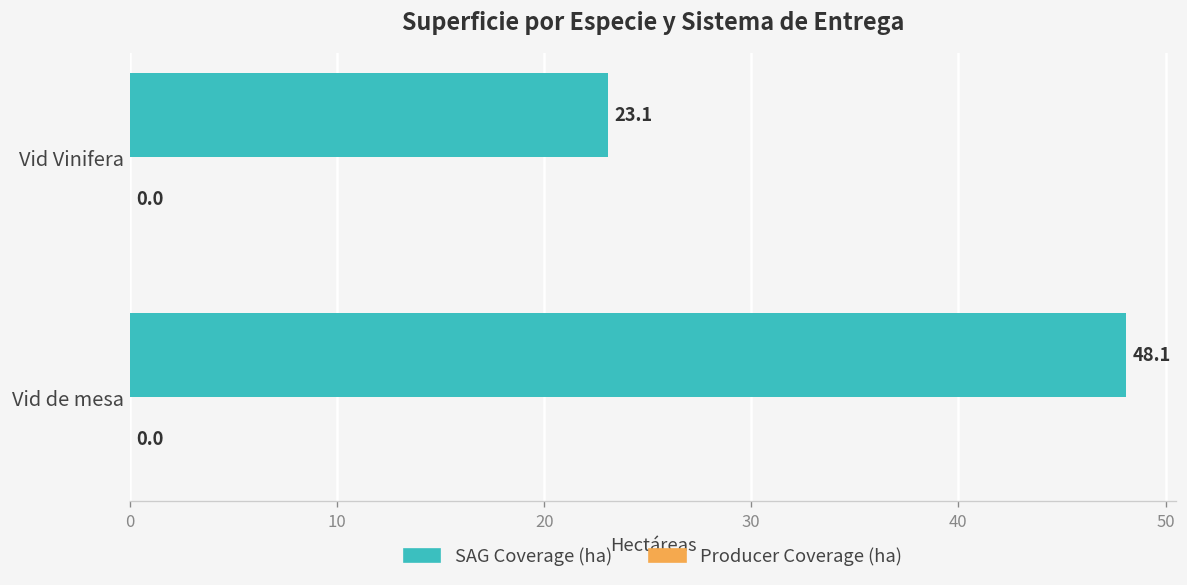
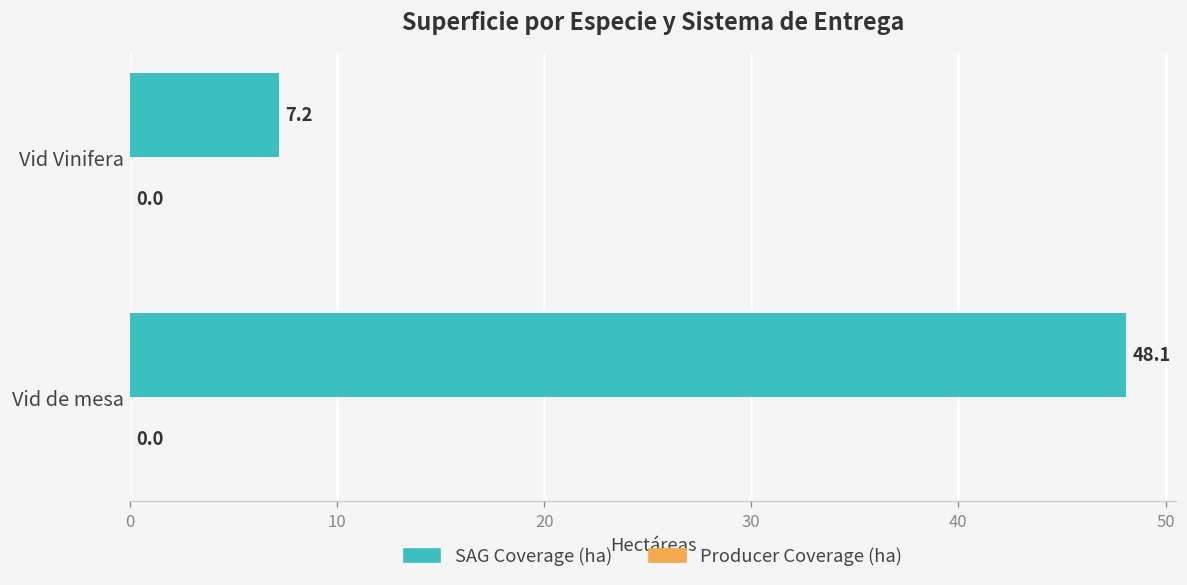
SAG Coverage (ha), Vid Vinifera: 23.1 -> 7.2
